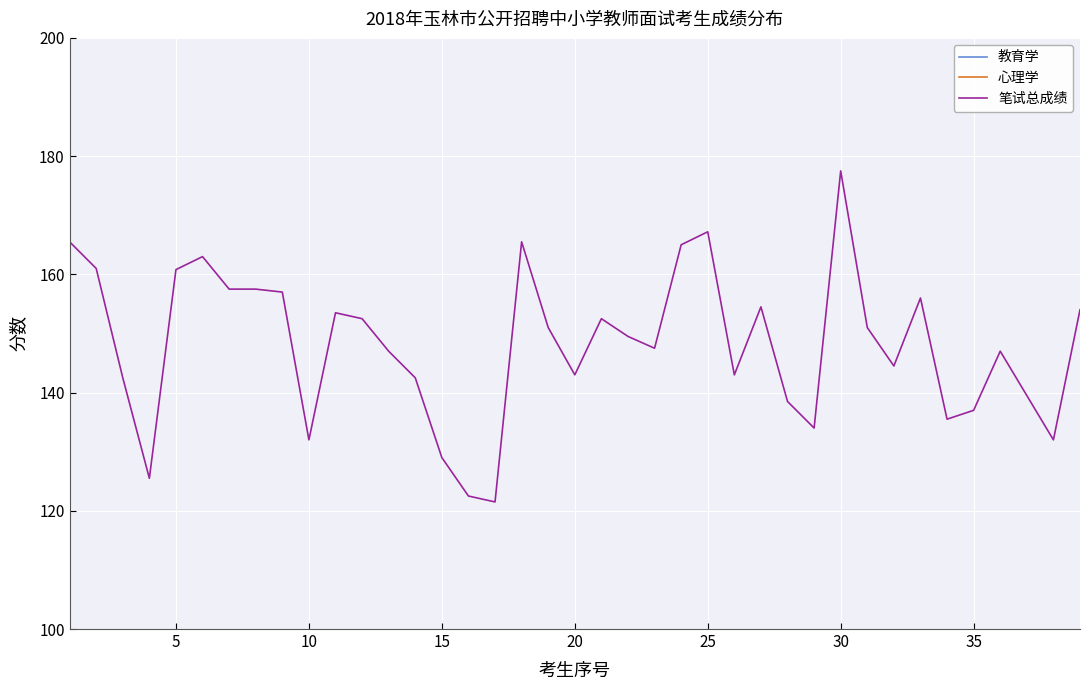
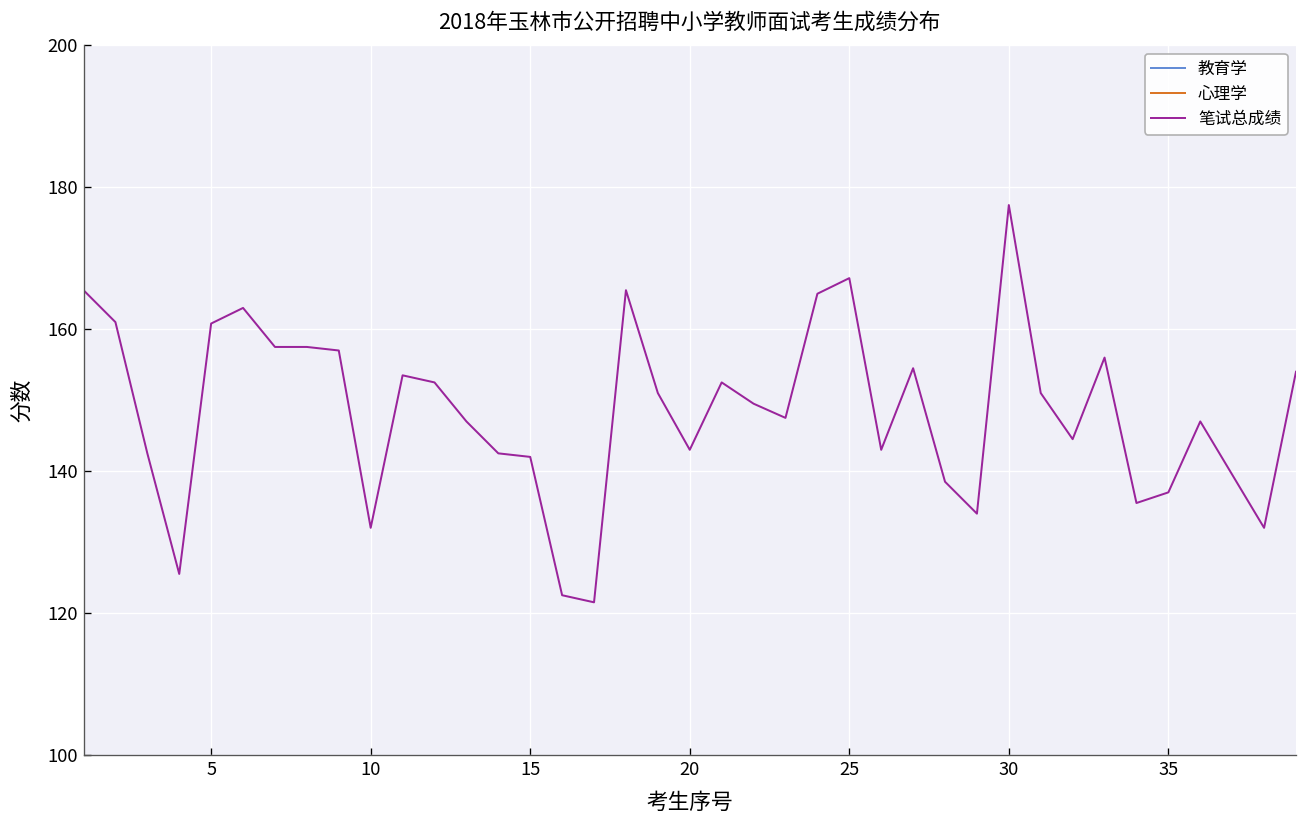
笔试总成绩, 15: 129 -> 142
